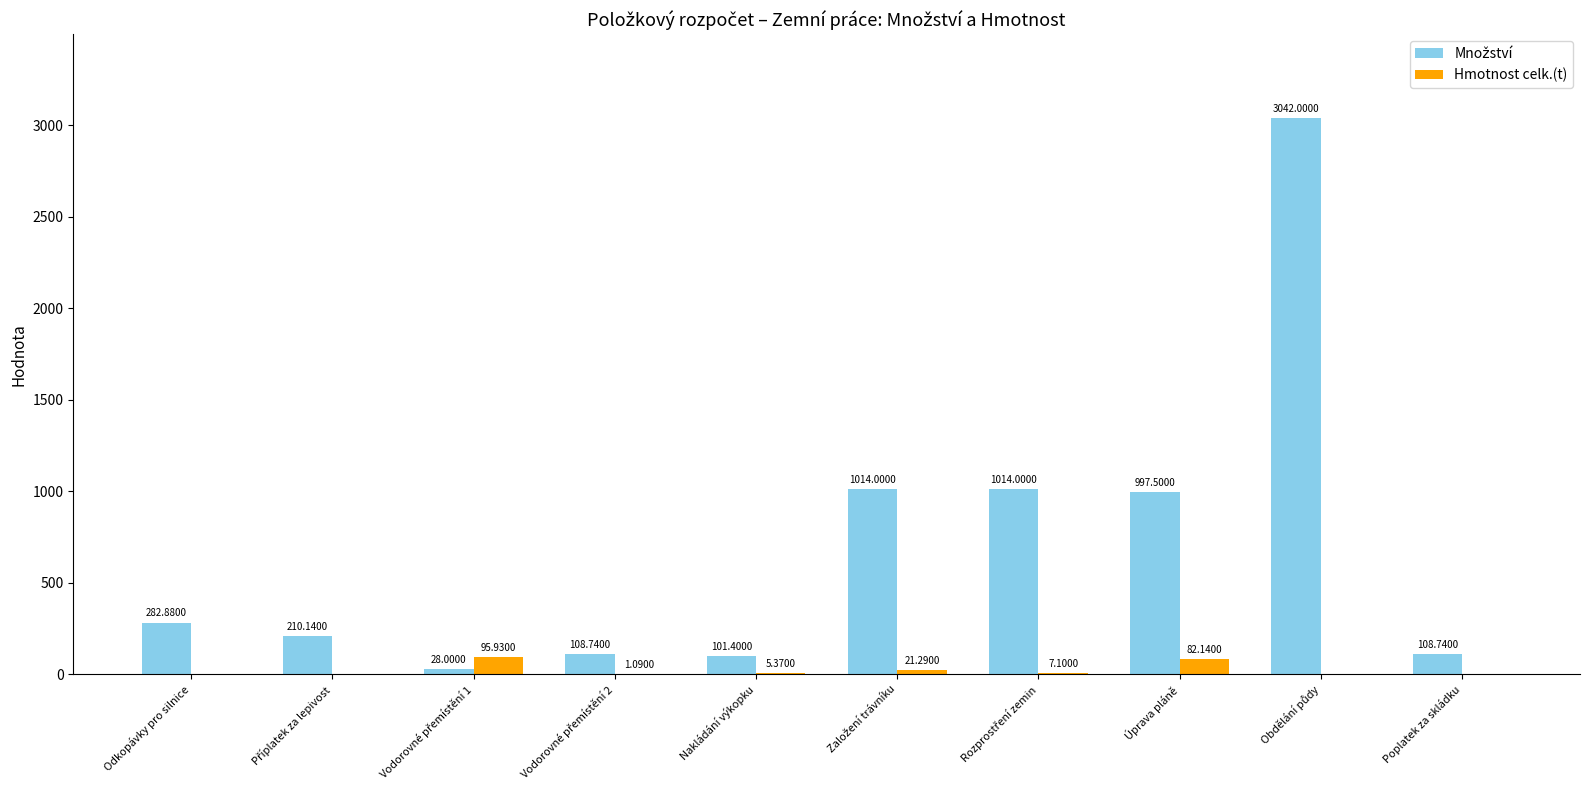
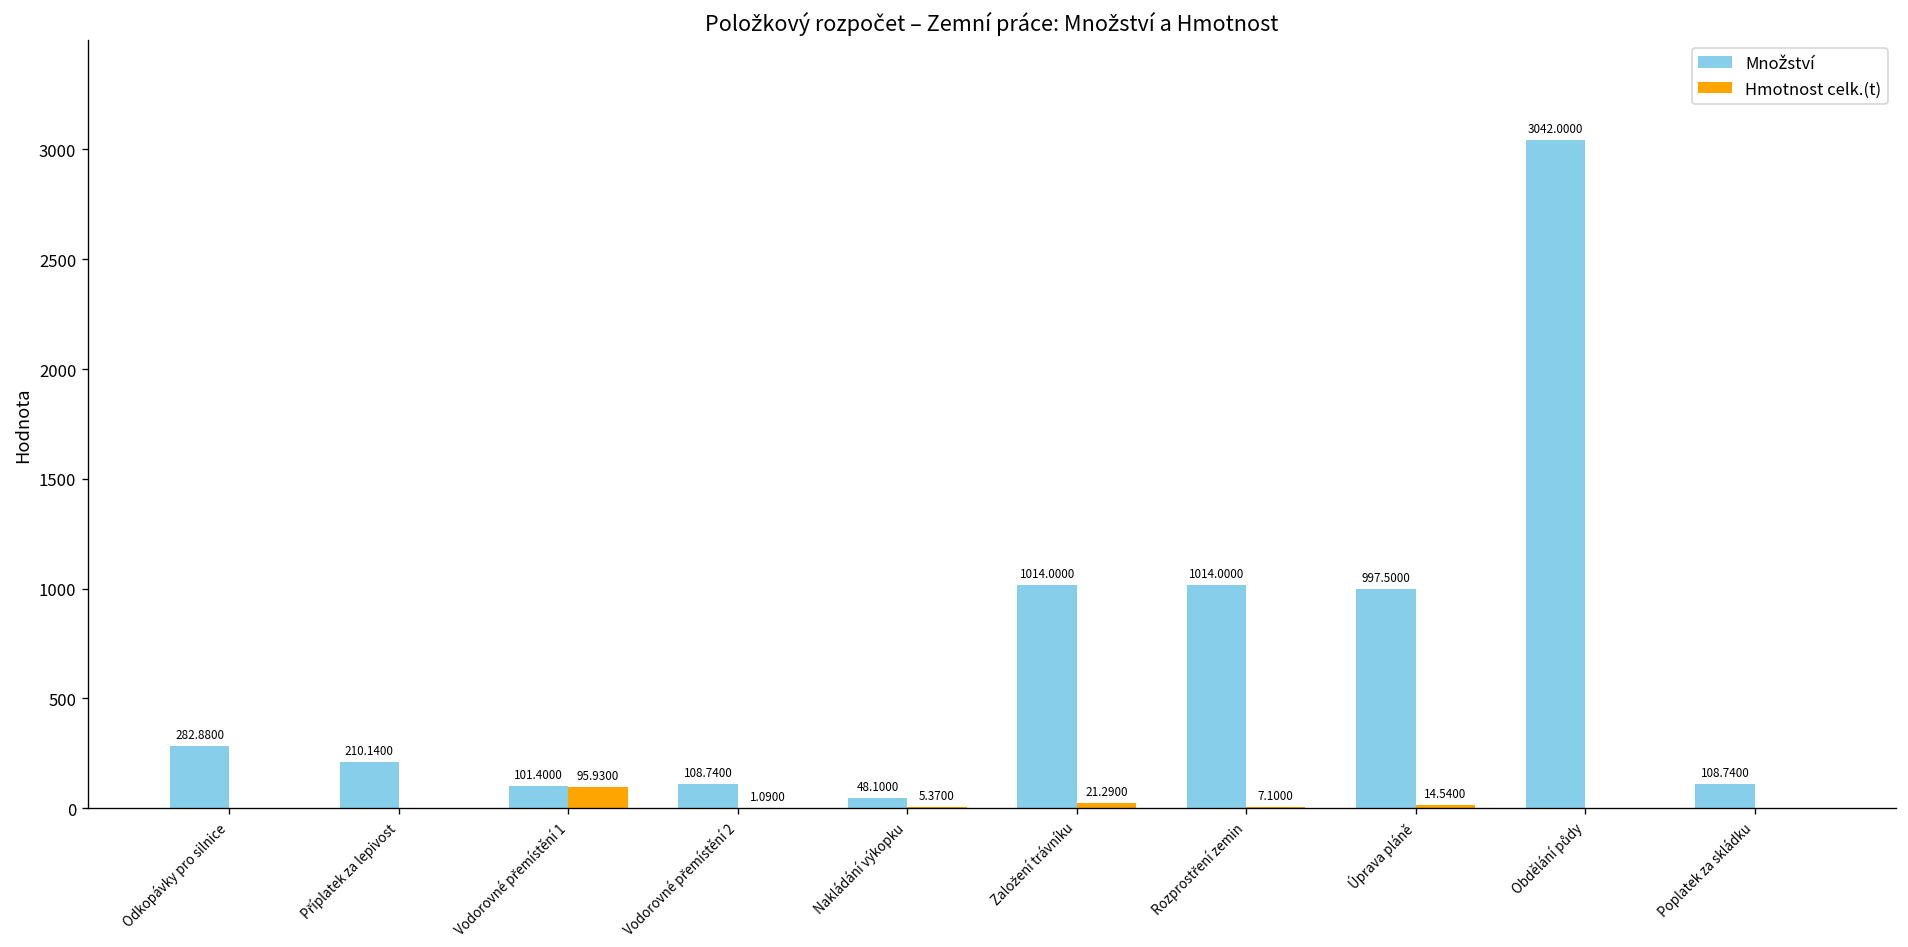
Množství, Vodorovné přemístění 1: 28.0000 -> 101.4000
Množství, Nakládání výkopku: 101.4000 -> 48.1000
Hmotnost celk.(t), Úprava pláně: 82.1400 -> 14.5400
